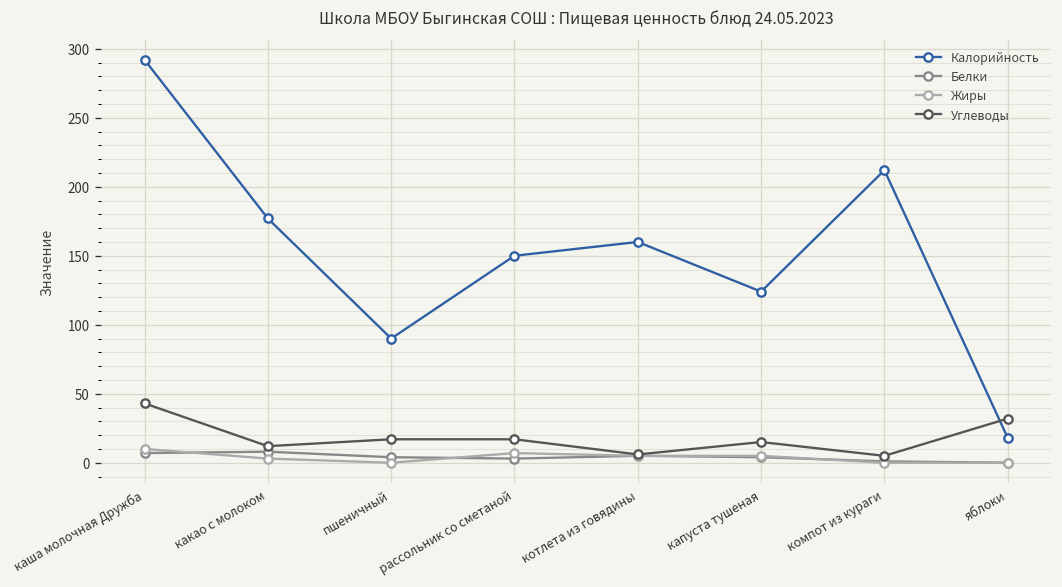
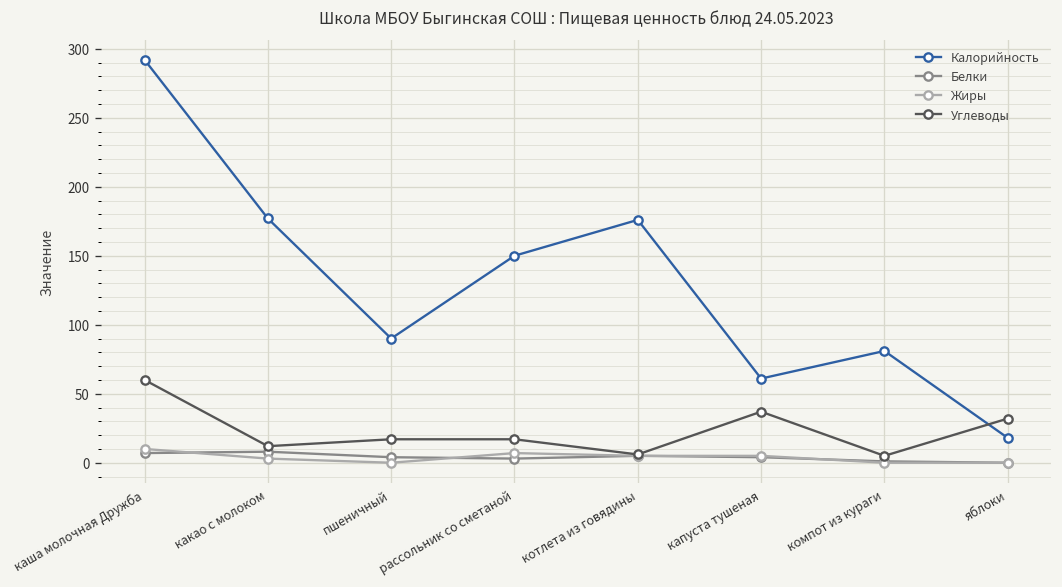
Углеводы, каша молочная Дружба: 43 -> 60
Калорийность, котлета из говядины: 160 -> 176
Калорийность, капуста тушеная: 124 -> 61
Углеводы, капуста тушеная: 15 -> 37
Калорийность, компот из кураги: 212 -> 81
